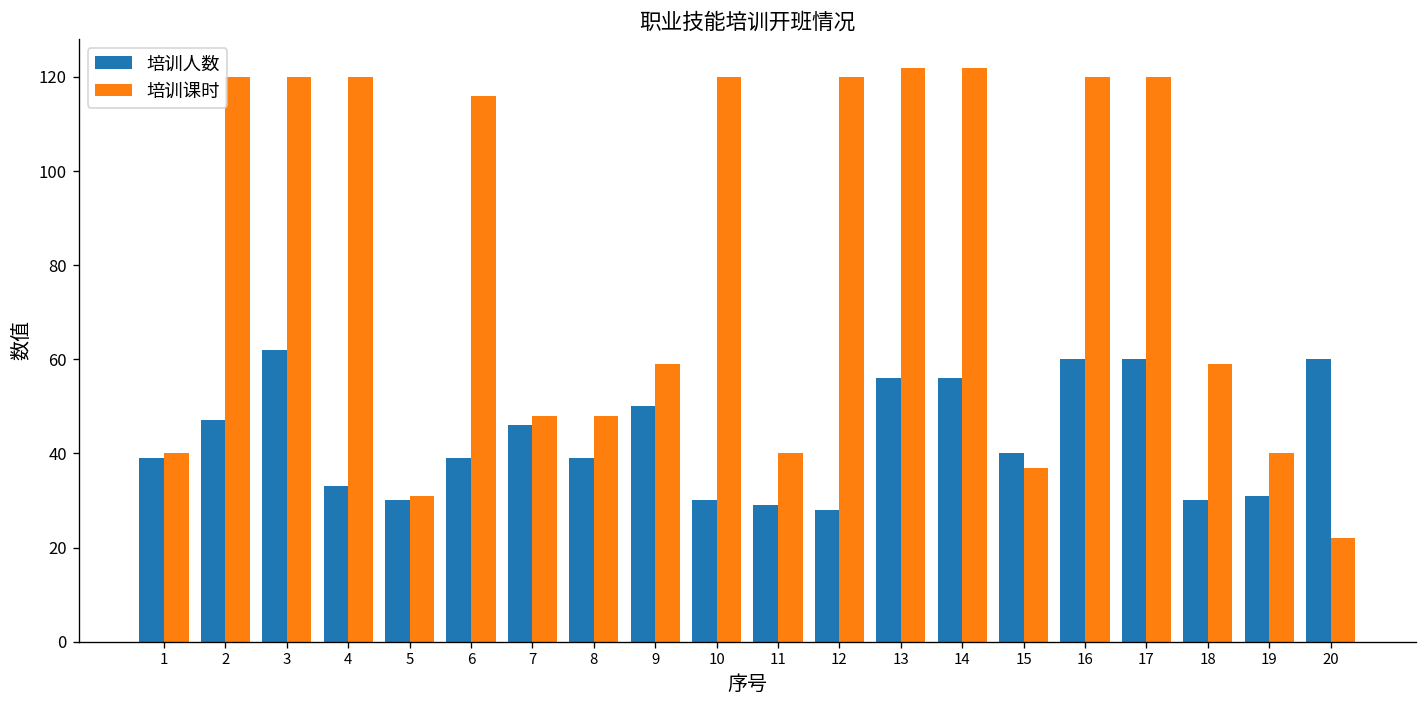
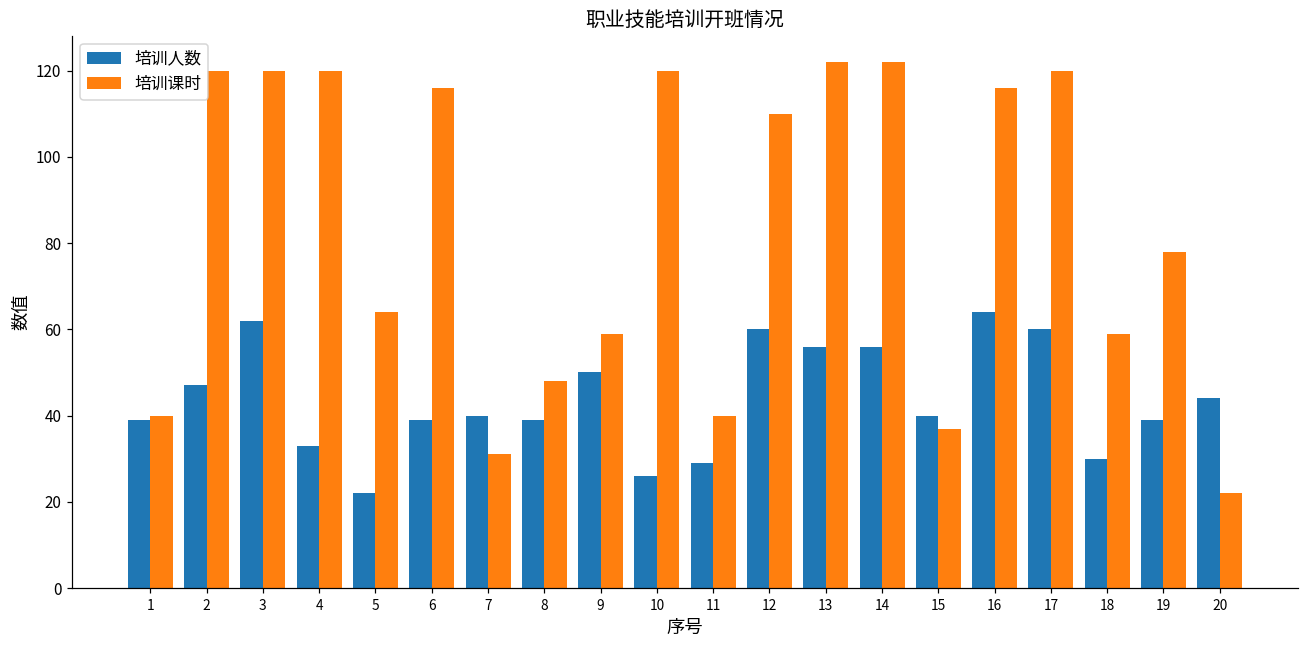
培训人数, 5: 30 -> 22
培训课时, 5: 31 -> 64
培训人数, 7: 46 -> 40
培训课时, 7: 48 -> 31
培训人数, 10: 30 -> 26
培训人数, 12: 28 -> 60
培训课时, 12: 120 -> 110
培训人数, 16: 60 -> 64
培训课时, 16: 120 -> 116
培训人数, 19: 31 -> 39
培训课时, 19: 40 -> 78
培训人数, 20: 60 -> 44
